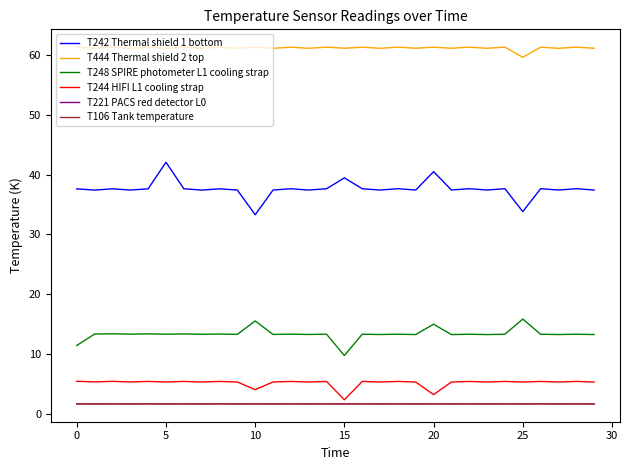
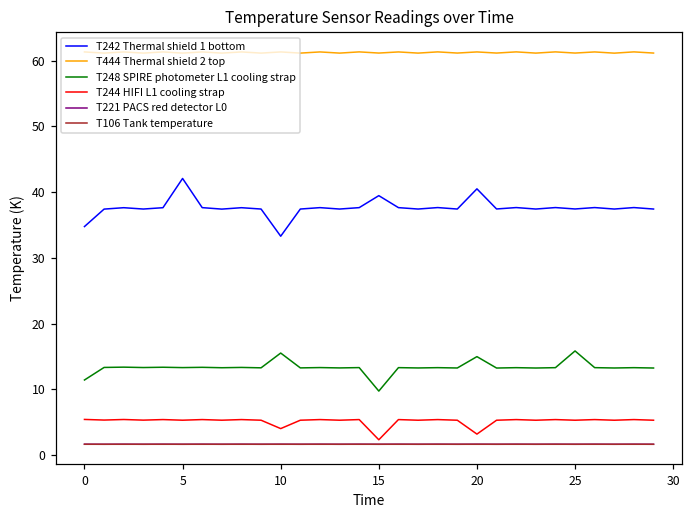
T242 Thermal shield 1 bottom, 0: 38 -> 35
T242 Thermal shield 1 bottom, 25: 34 -> 37
T444 Thermal shield 2 top, 25: 60 -> 61
